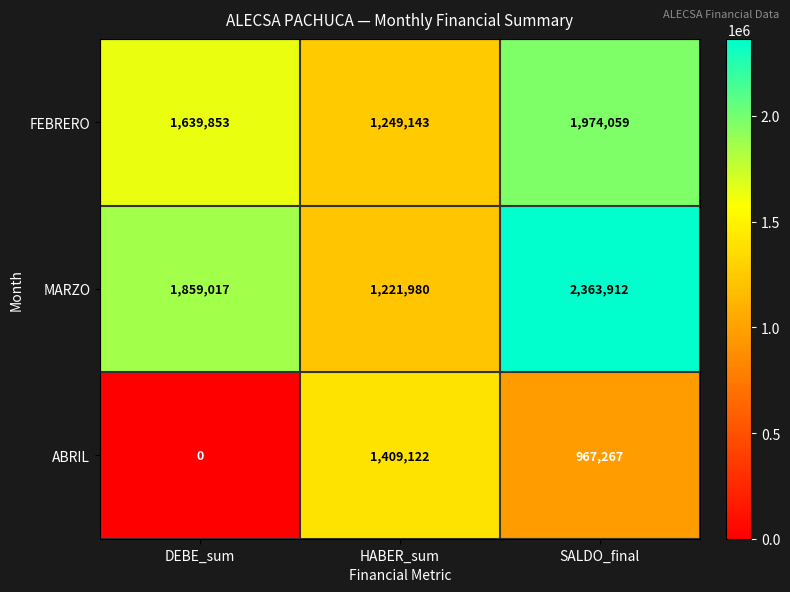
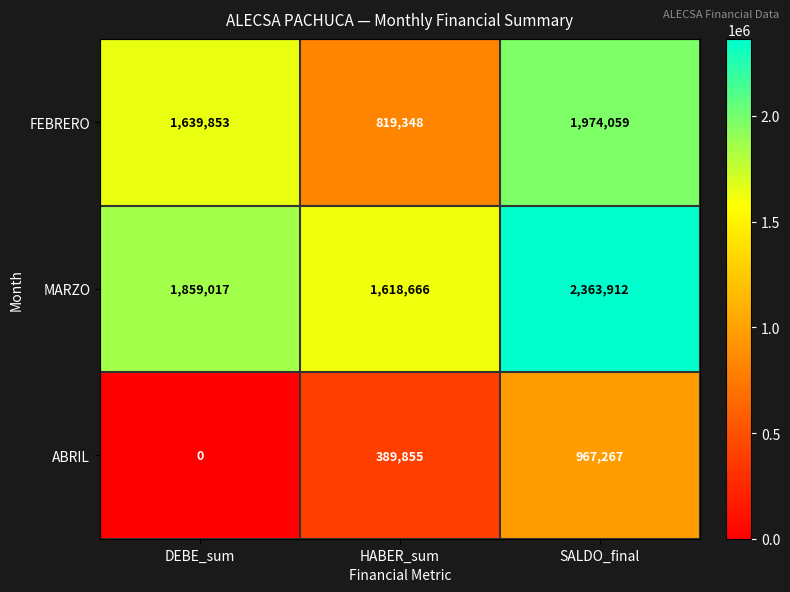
FEBRERO, HABER_sum: 1,249,143 -> 819,348
MARZO, HABER_sum: 1,221,980 -> 1,618,666
ABRIL, HABER_sum: 1,409,122 -> 389,855
